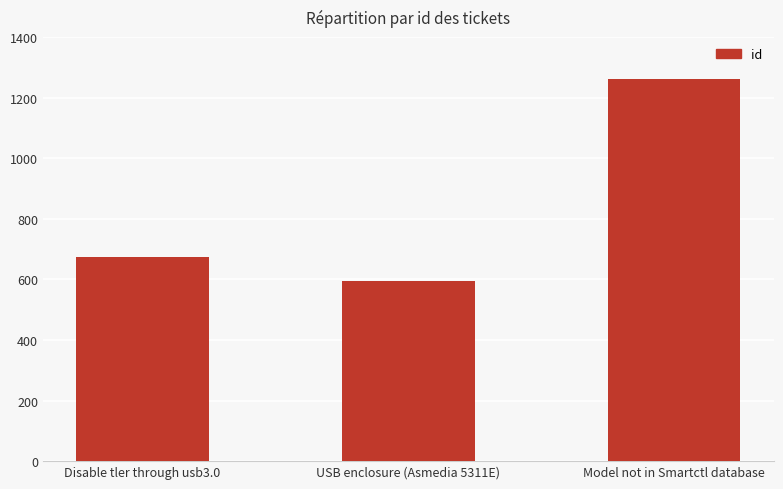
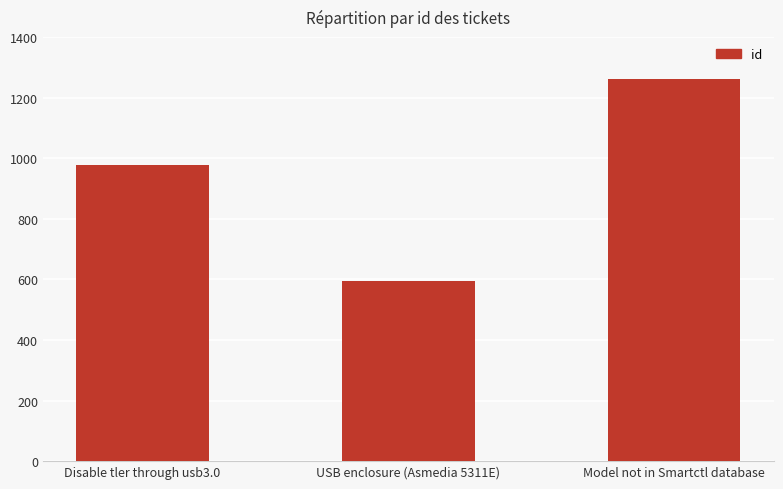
Disable tler through usb3.0: 680 -> 980
